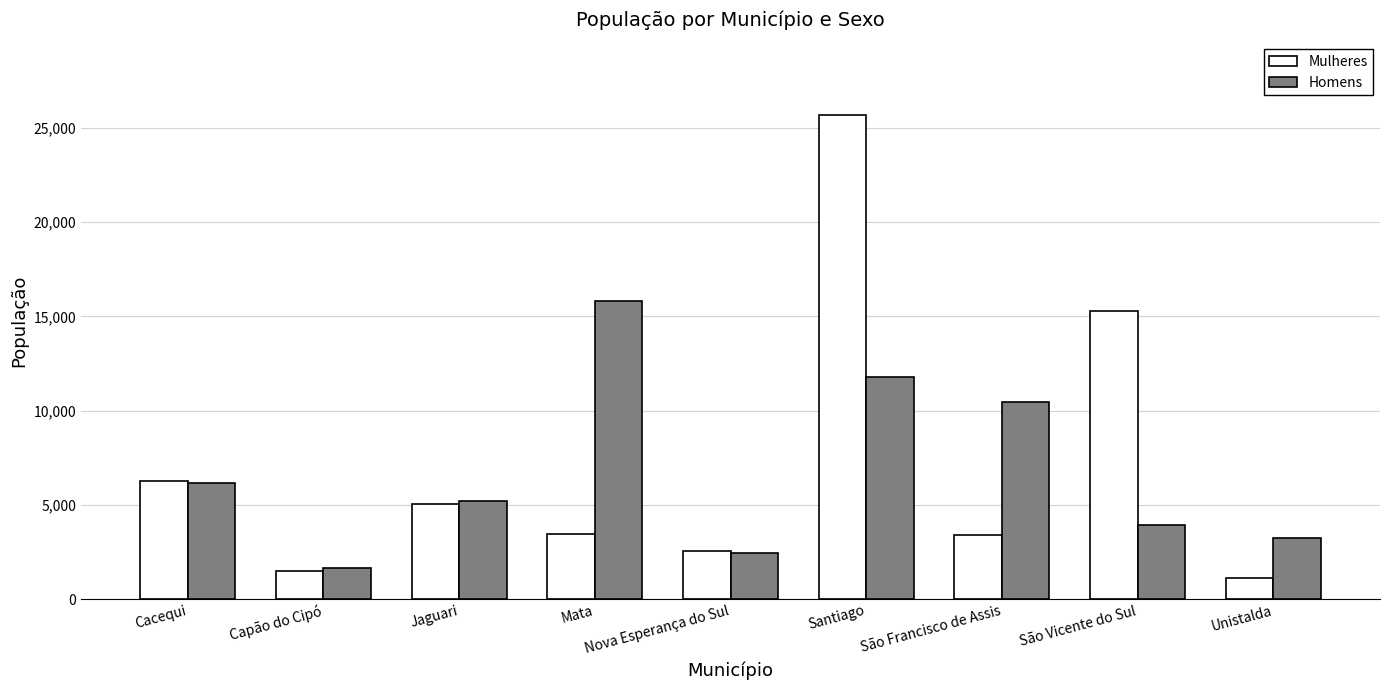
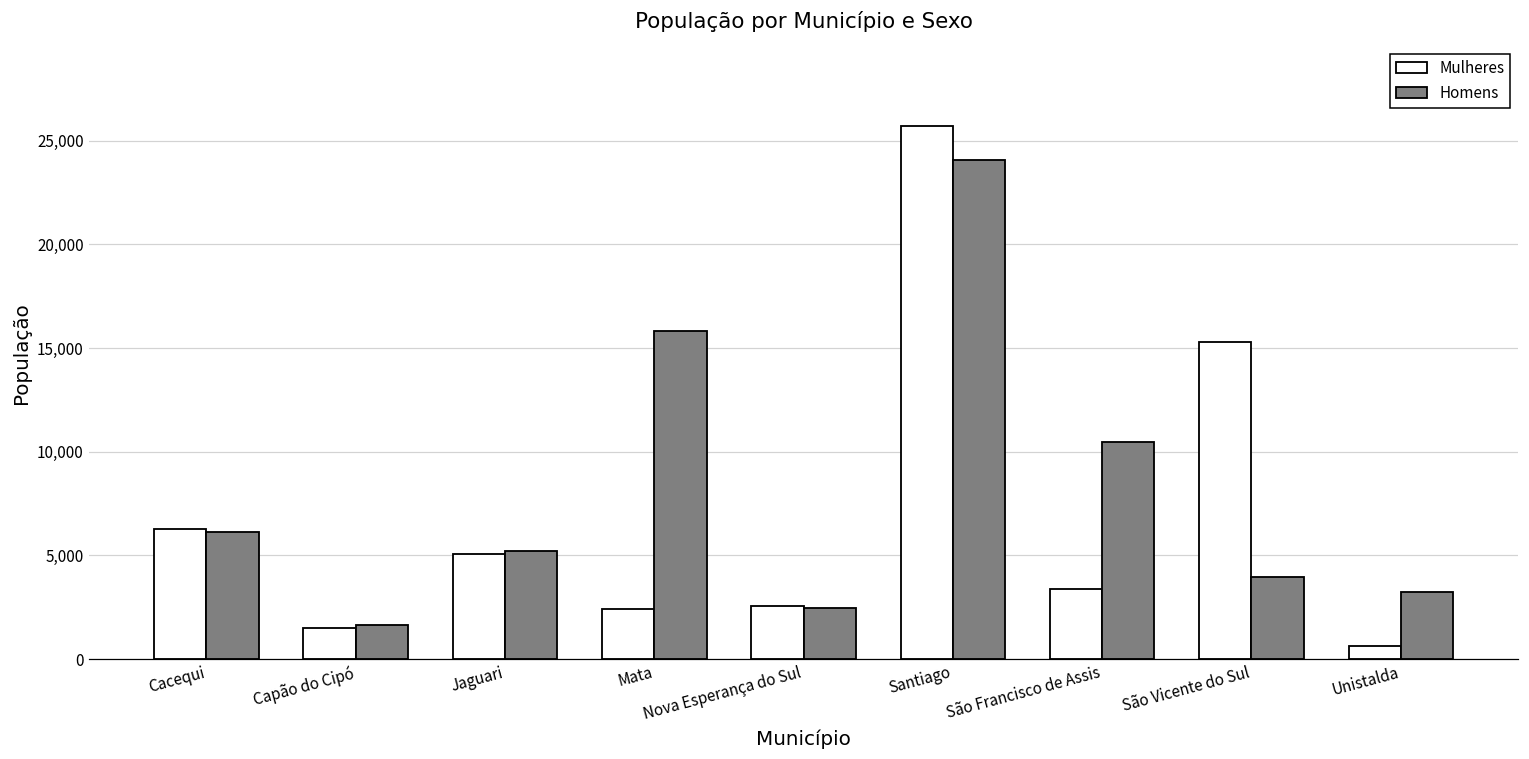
Mulheres, Mata: 3,400 -> 2,400
Homens, Santiago: 11,800 -> 24,100
Mulheres, Unistalda: 1,100 -> 600
